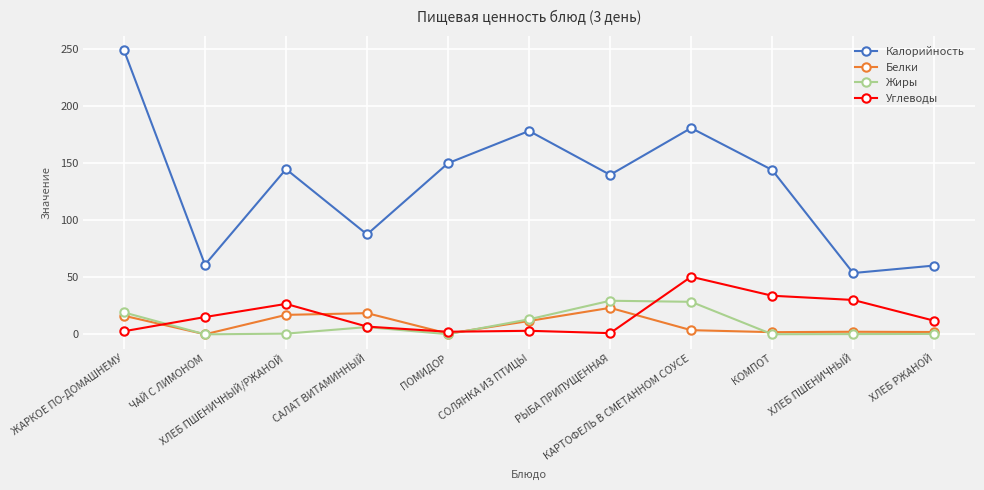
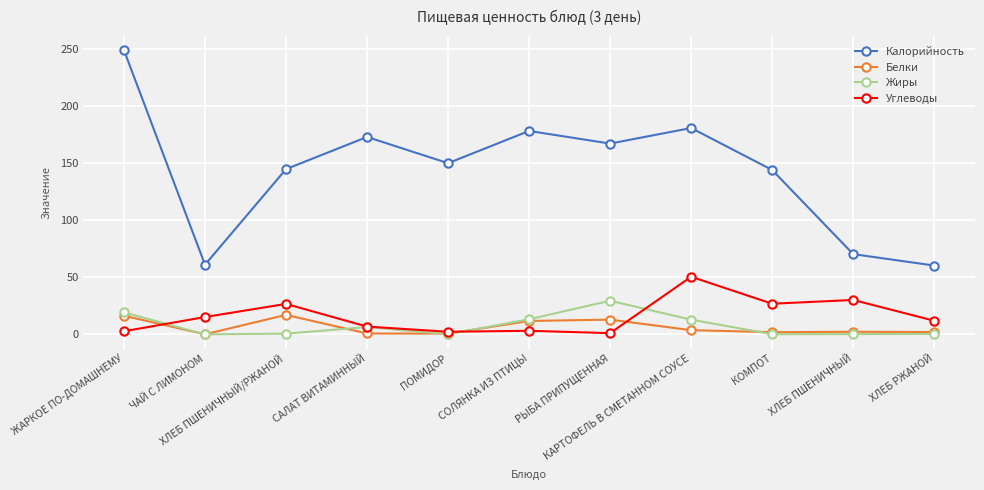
Калорийность, САЛАТ ВИТАМИННЫЙ: 88 -> 173
Белки, САЛАТ ВИТАМИННЫЙ: 19 -> 1
Калорийность, РЫБА ПРИПУЩЕННАЯ: 140 -> 167
Белки, РЫБА ПРИПУЩЕННАЯ: 23 -> 13
Жиры, КАРТОФЕЛЬ В СМЕТАННОМ СОУСЕ: 29 -> 13
Углеводы, КОМПОТ: 34 -> 27
Калорийность, ХЛЕБ ПШЕНИЧНЫЙ: 54 -> 70
